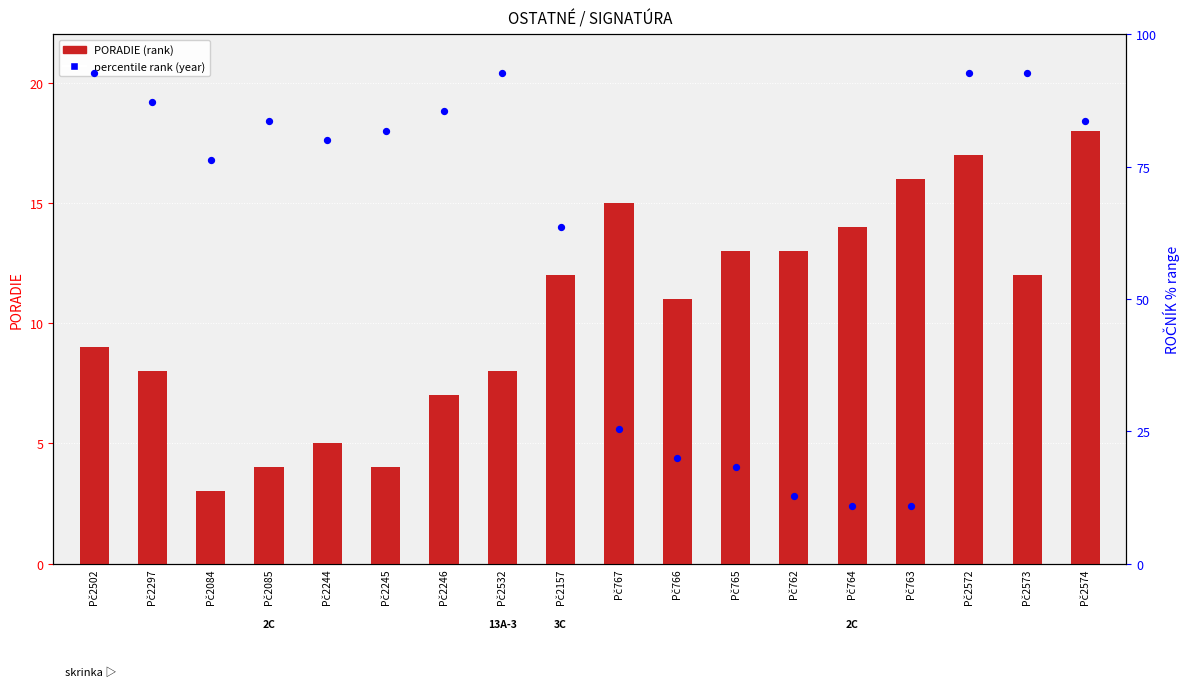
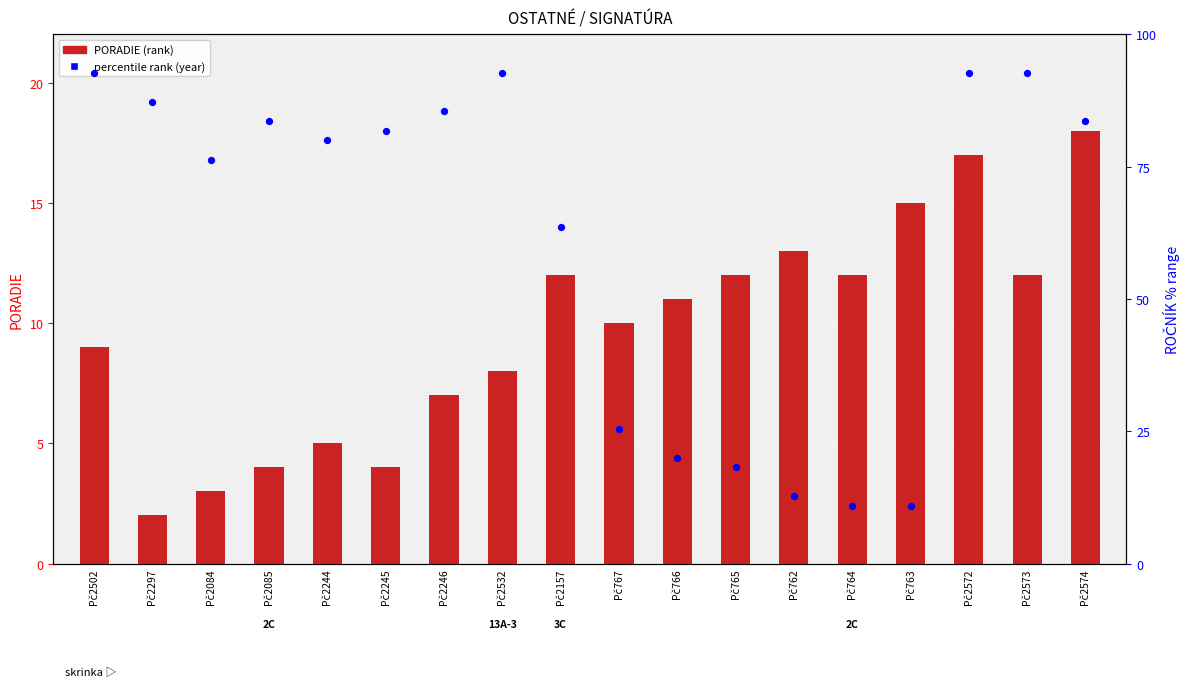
PORADIE (rank), Pč2297: 8 -> 2
PORADIE (rank), Pč767: 15 -> 10
PORADIE (rank), Pč765: 13 -> 12
PORADIE (rank), Pč764: 14 -> 12
PORADIE (rank), Pč763: 16 -> 15
